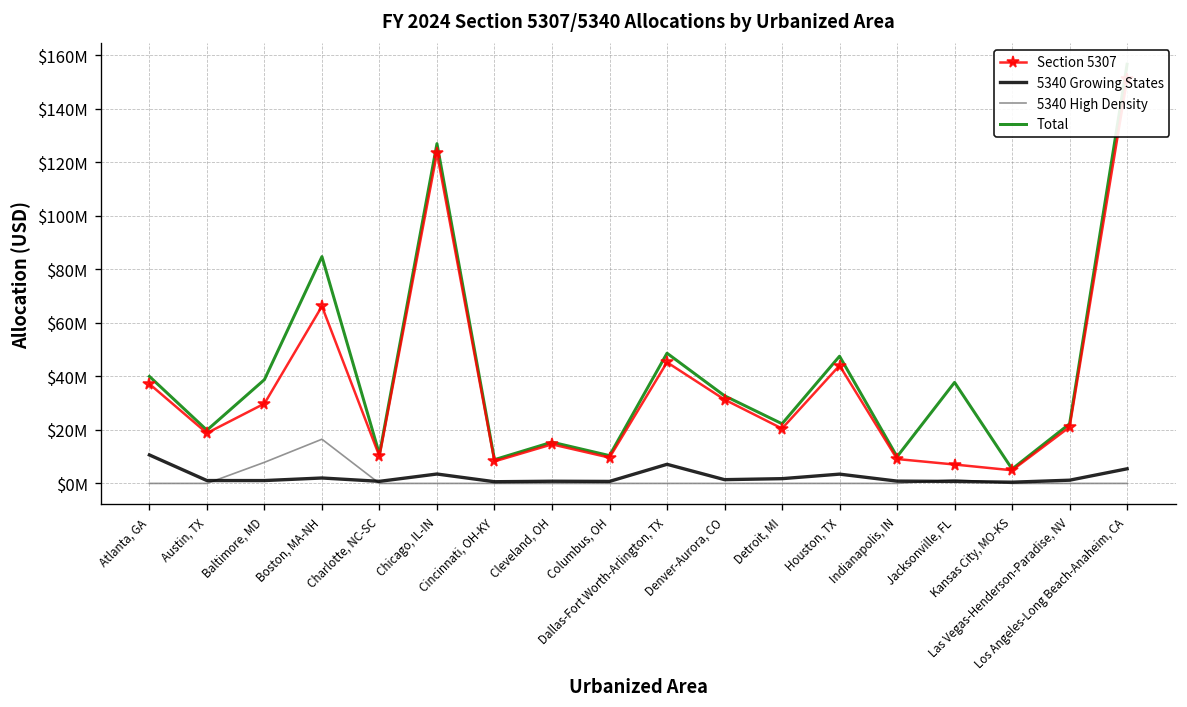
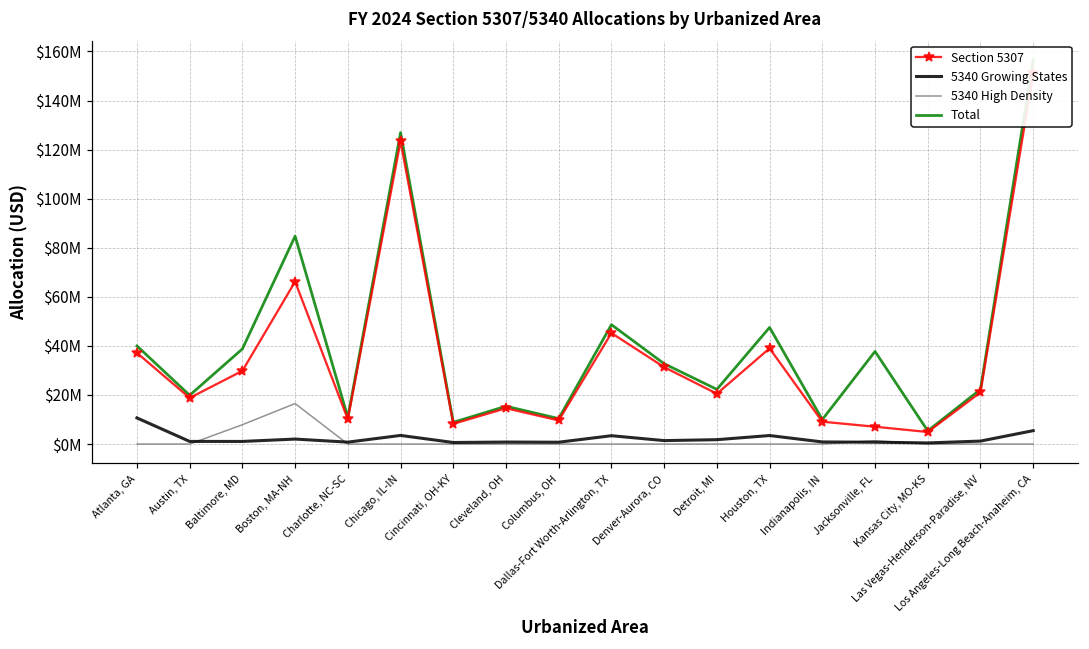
5340 Growing States, Dallas-Fort Worth-Arlington, TX: $7000000 -> $3000000
Section 5307, Houston, TX: $44000000 -> $39000000
